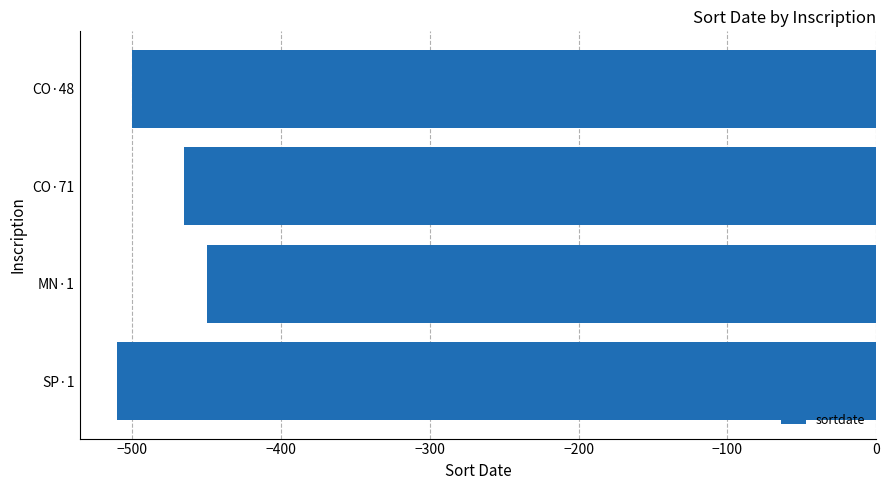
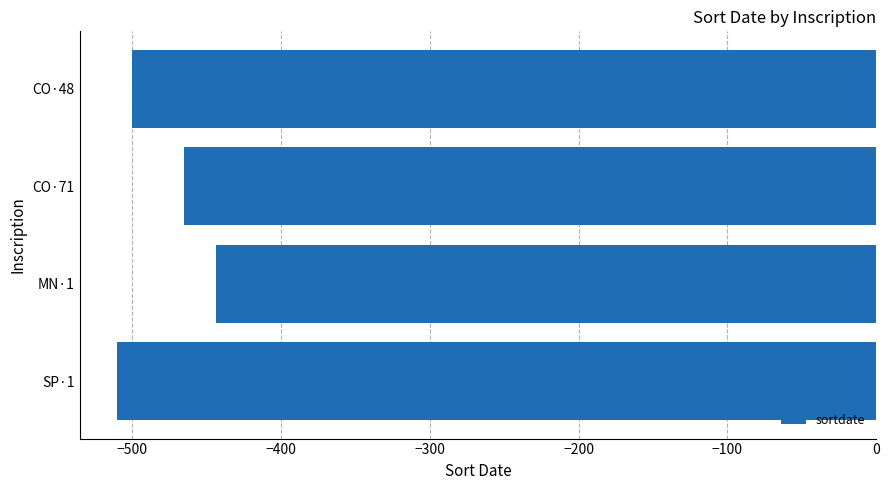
MN·1: -450 -> -444
